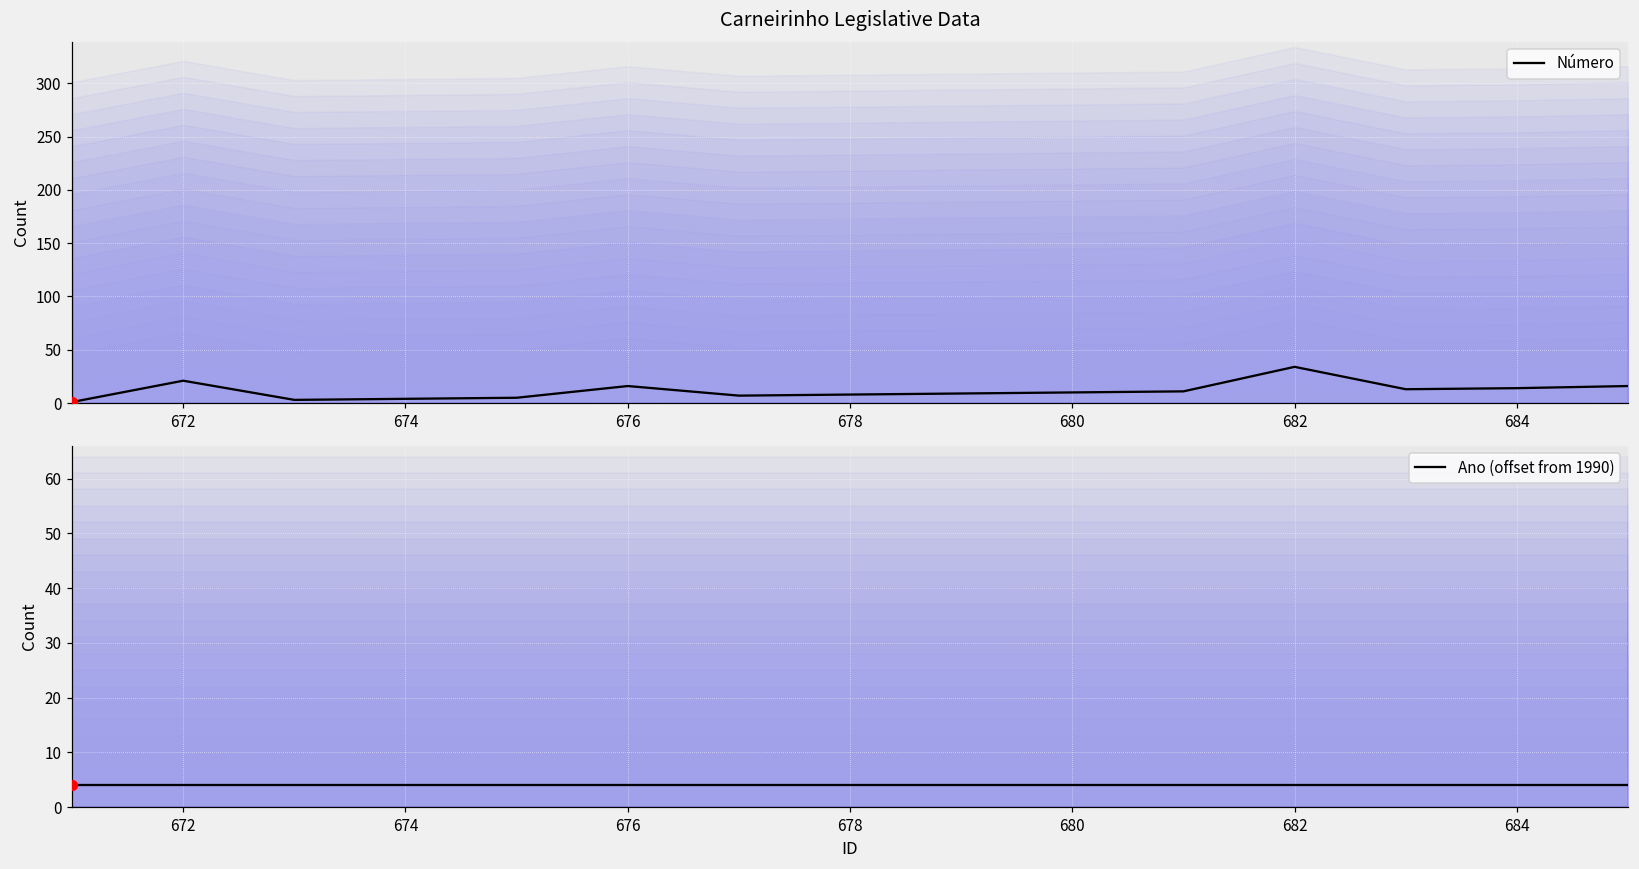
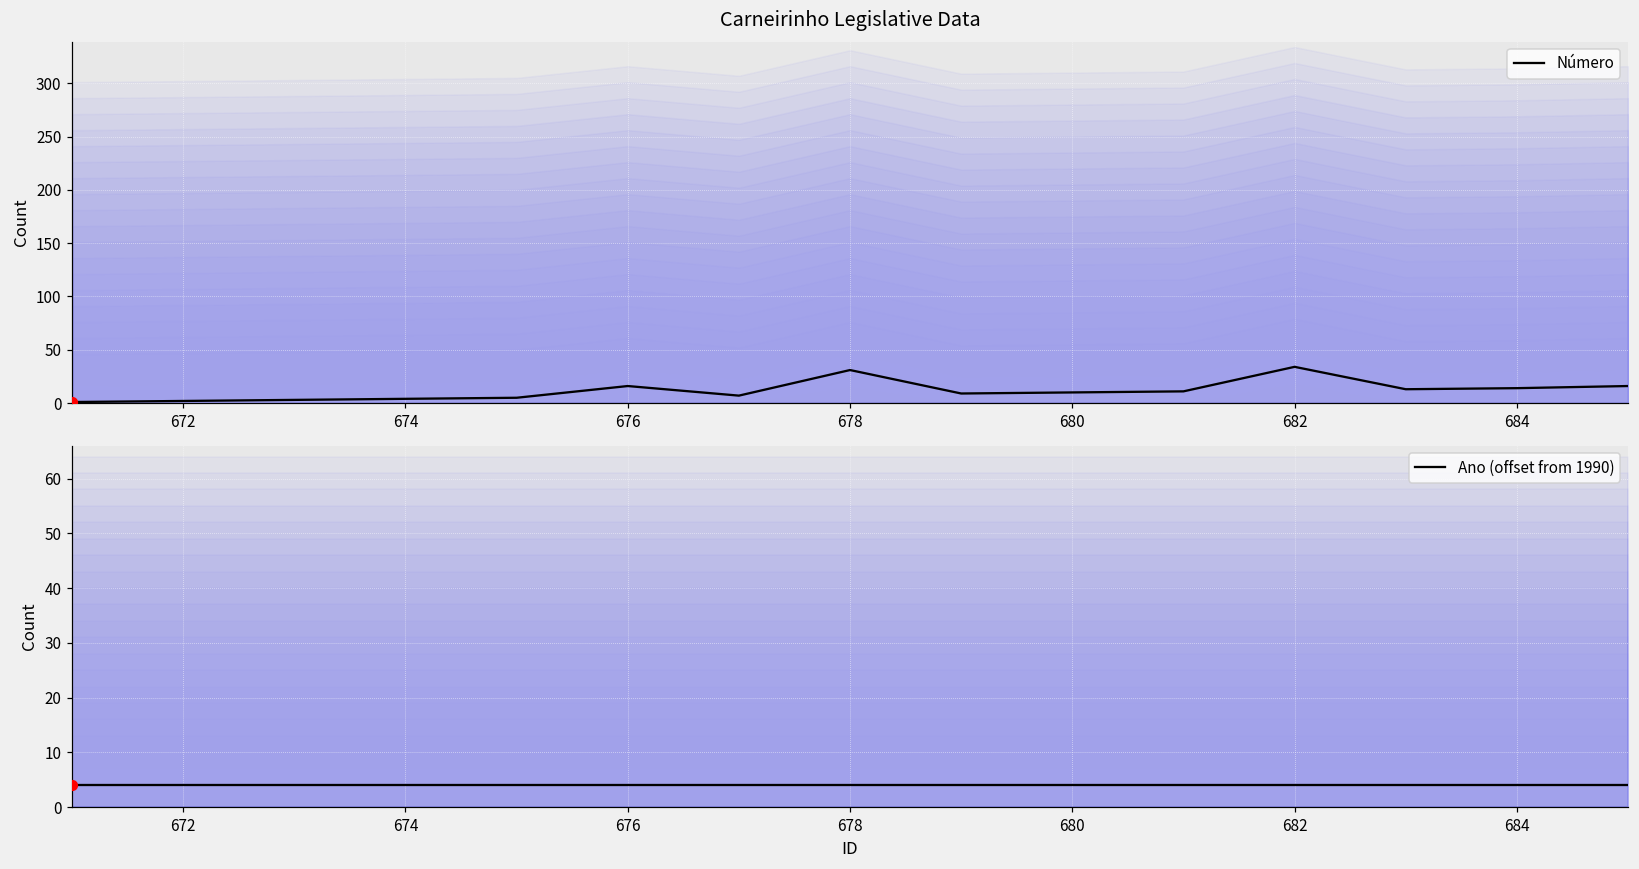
Carneirinho Legislative Data, Número, 672: 20 -> 0
Carneirinho Legislative Data, Número, 678: 10 -> 30
